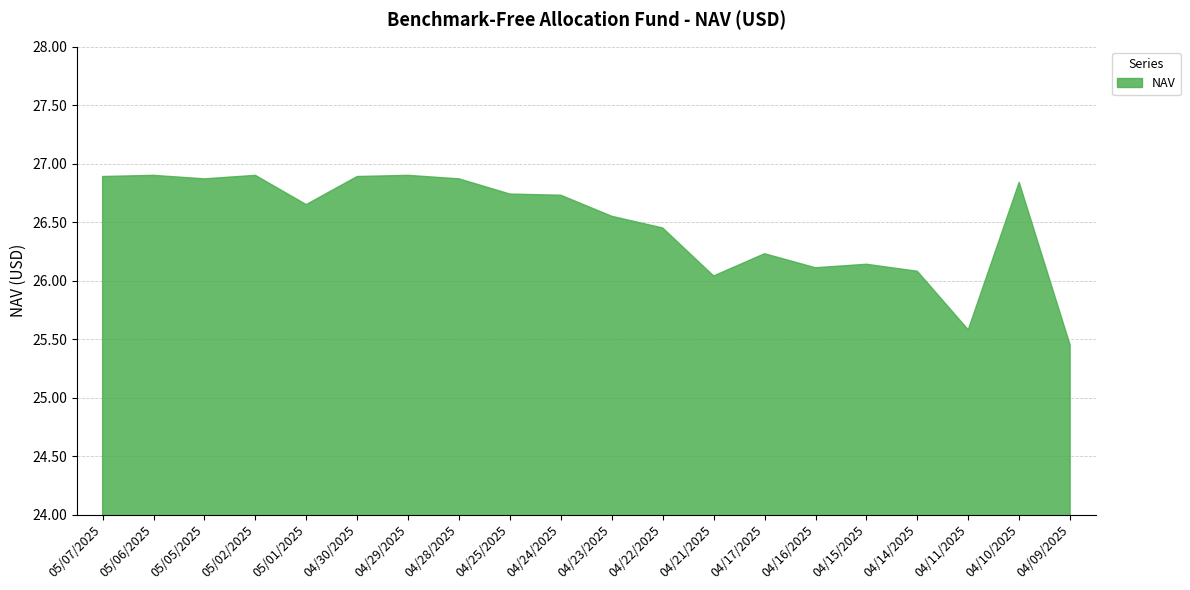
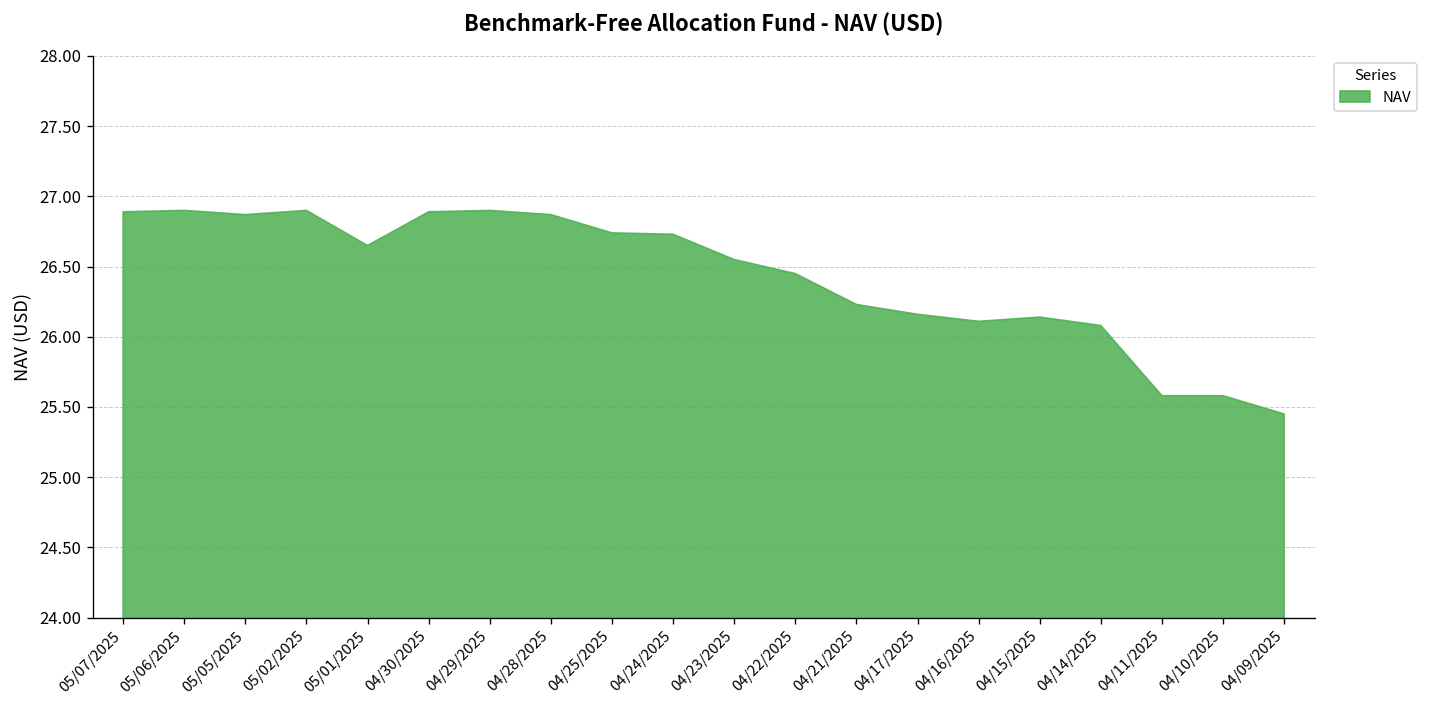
04/21/2025: 26.04 -> 26.23
04/17/2025: 26.23 -> 26.16
04/10/2025: 26.84 -> 25.58
